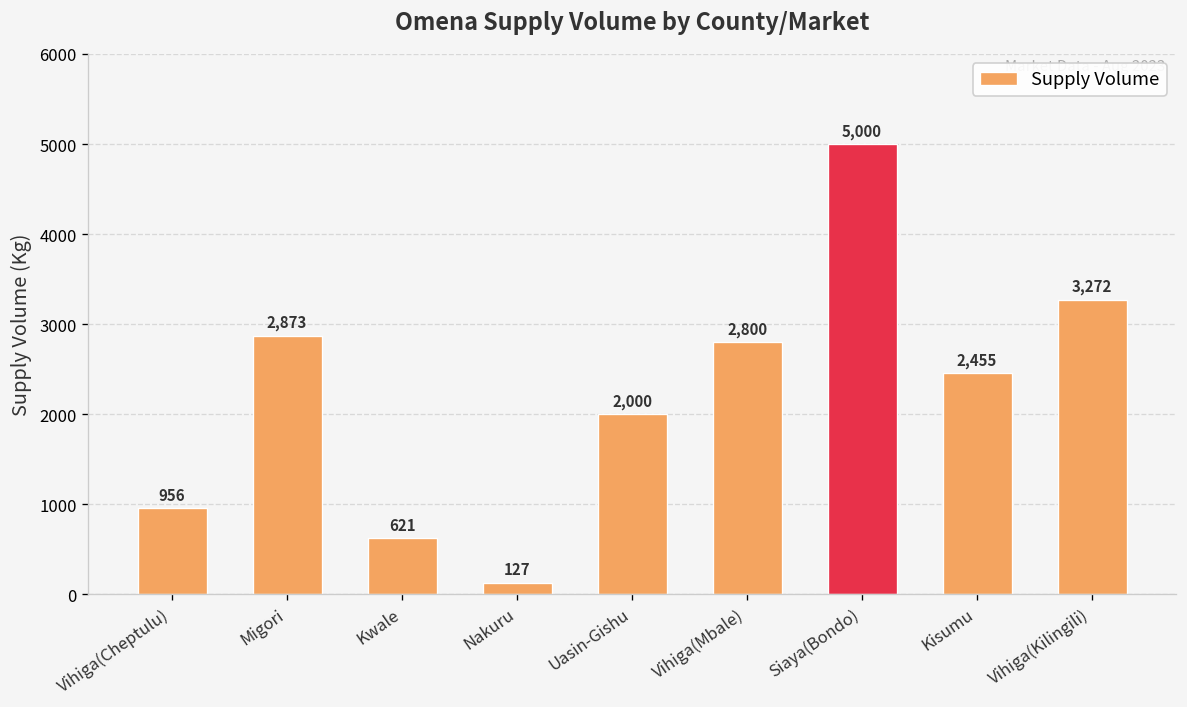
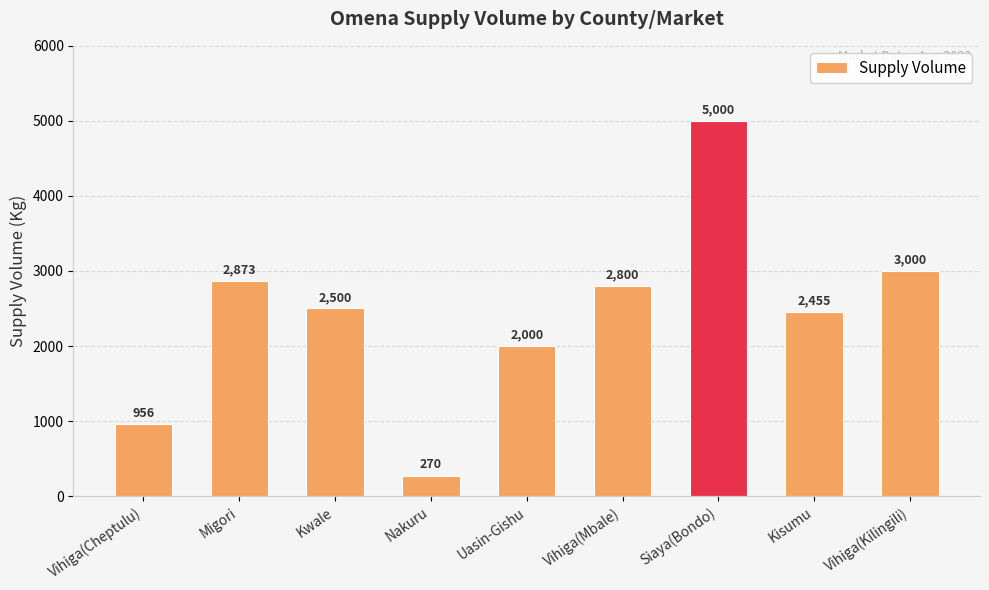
Kwale: 621 -> 2,500
Nakuru: 127 -> 270
Vihiga(Kilingili): 3,272 -> 3,000
